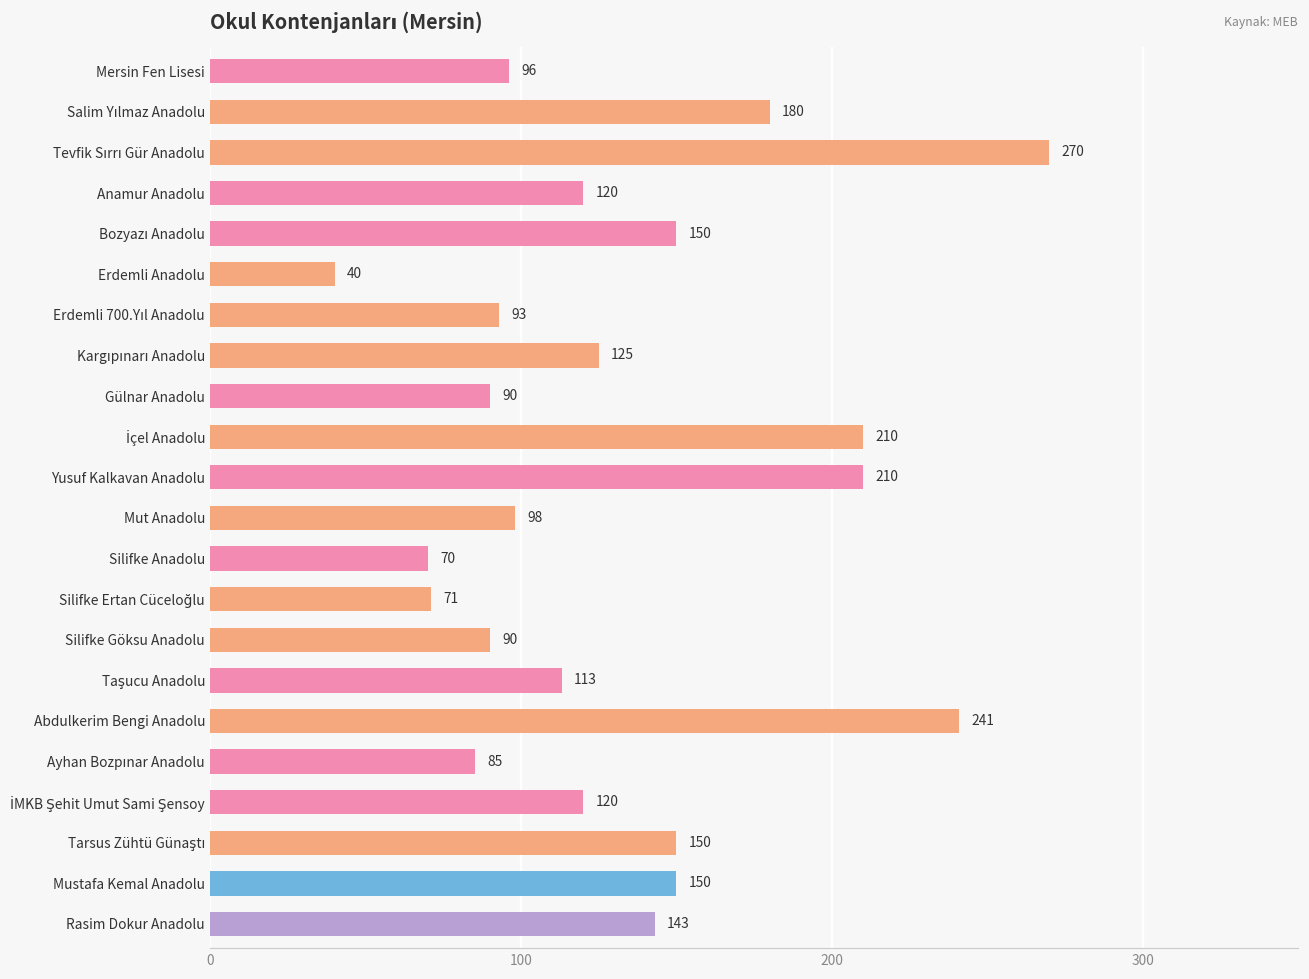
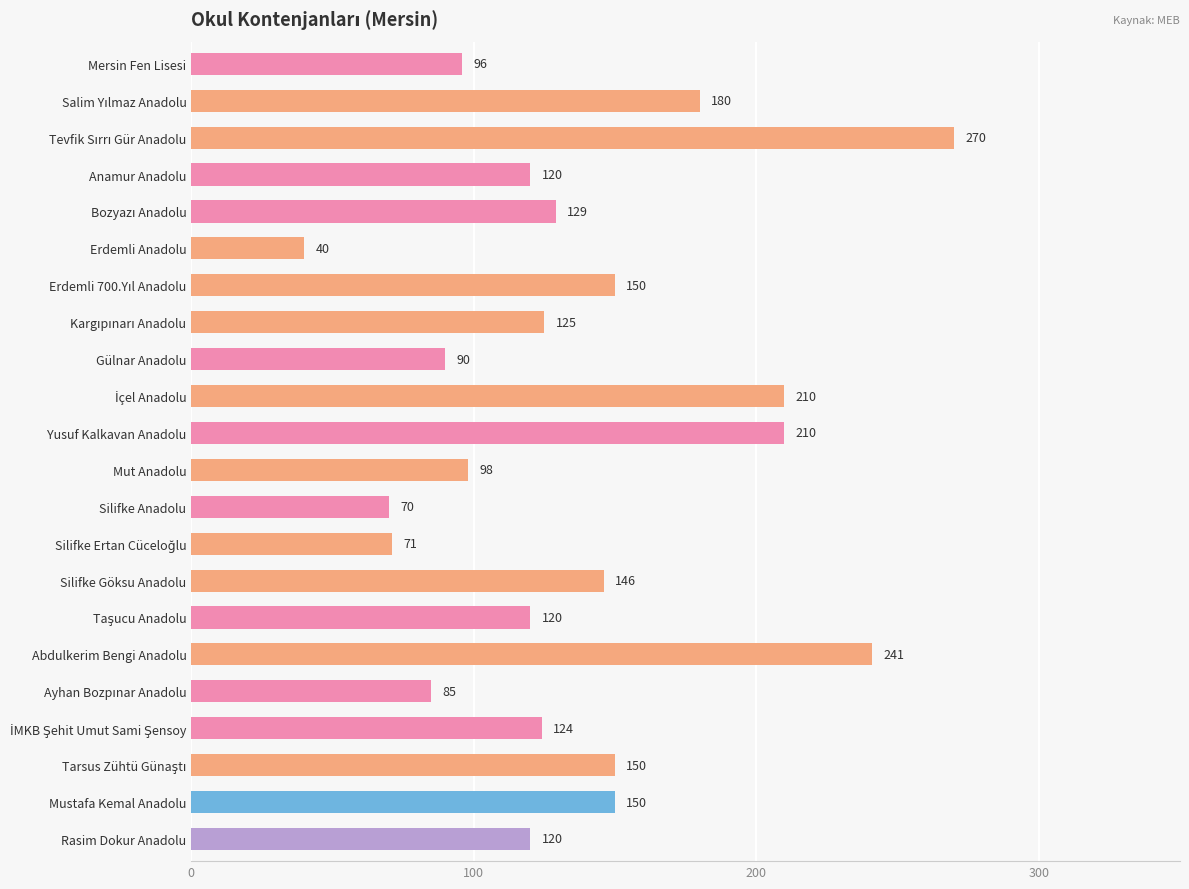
Bozyazı Anadolu: 150 -> 129
Erdemli 700.Yıl Anadolu: 93 -> 150
Silifke Göksu Anadolu: 90 -> 146
Taşucu Anadolu: 113 -> 120
İMKB Şehit Umut Sami Şensoy: 120 -> 124
Rasim Dokur Anadolu: 143 -> 120
